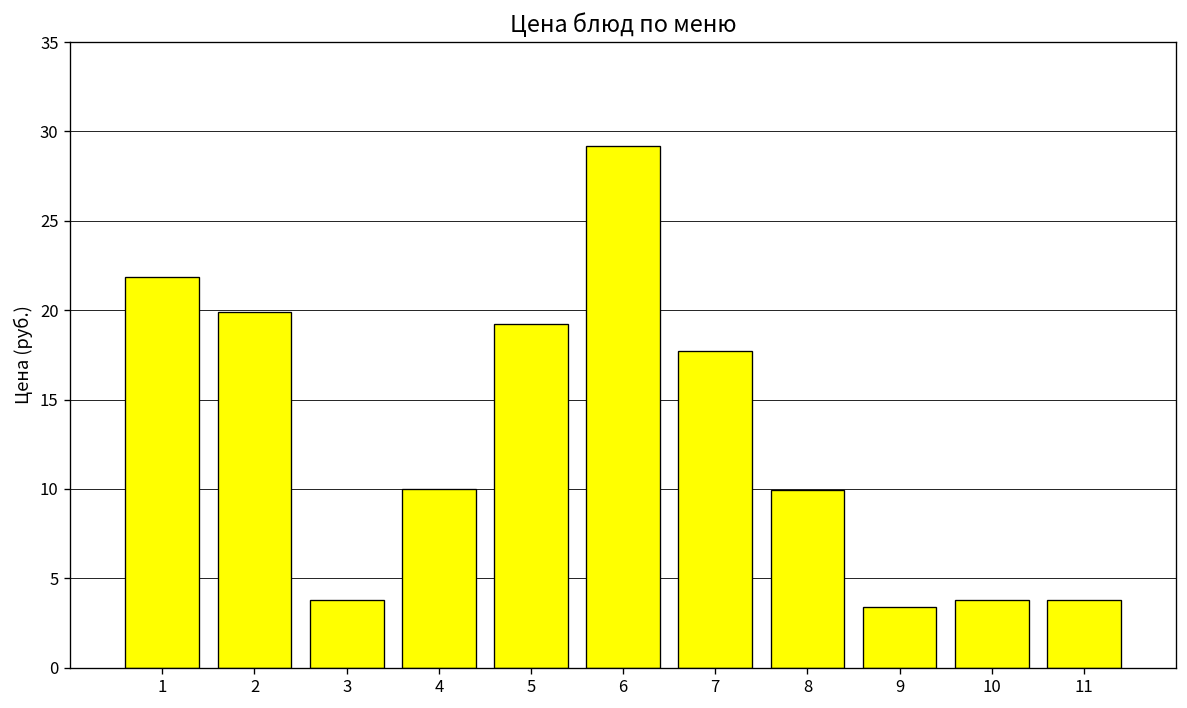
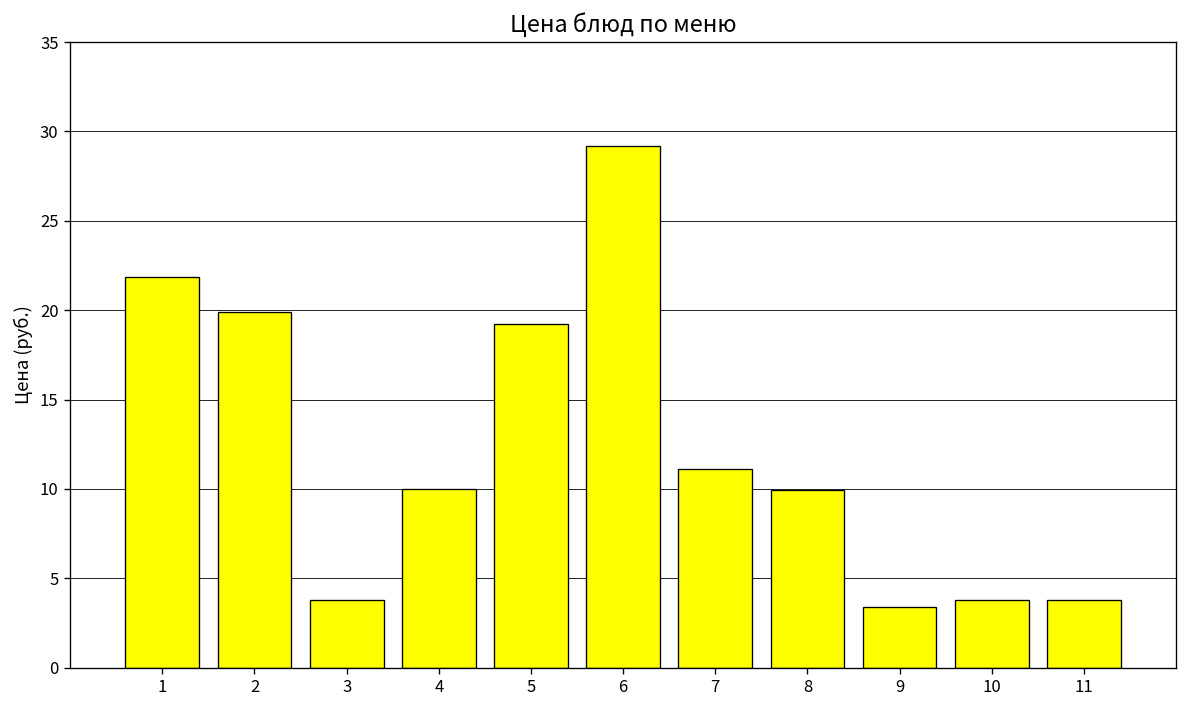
7: 17.7 -> 11.1
